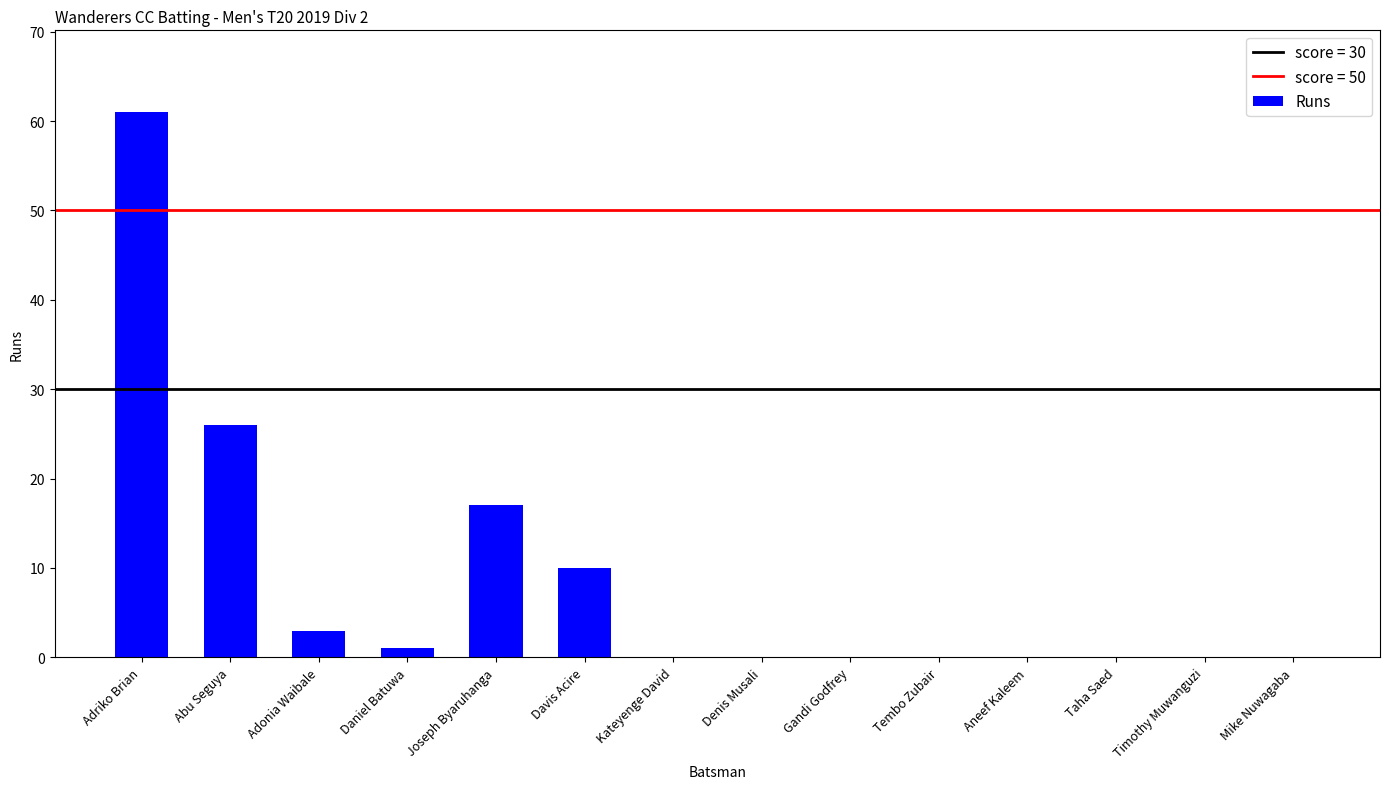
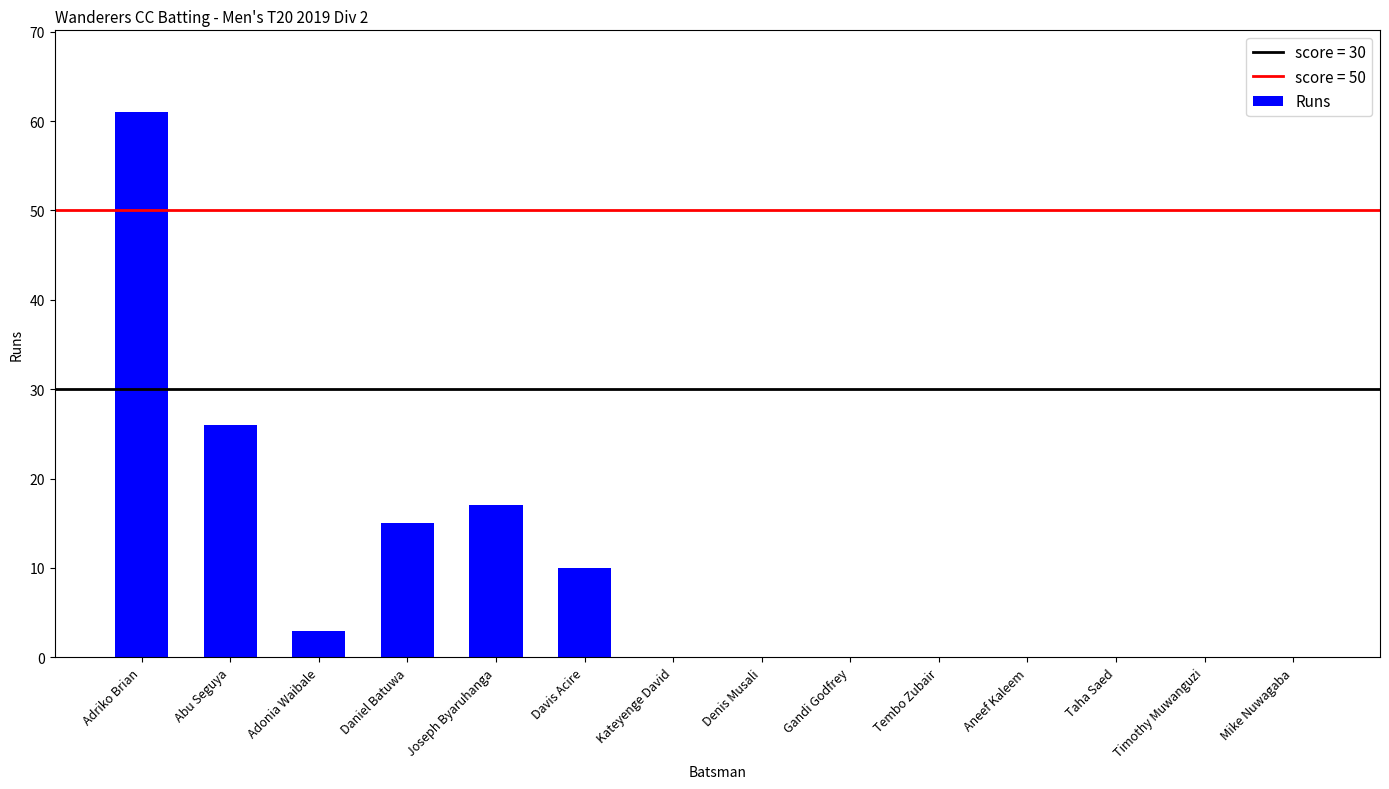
Daniel Batuwa: 1 -> 15
